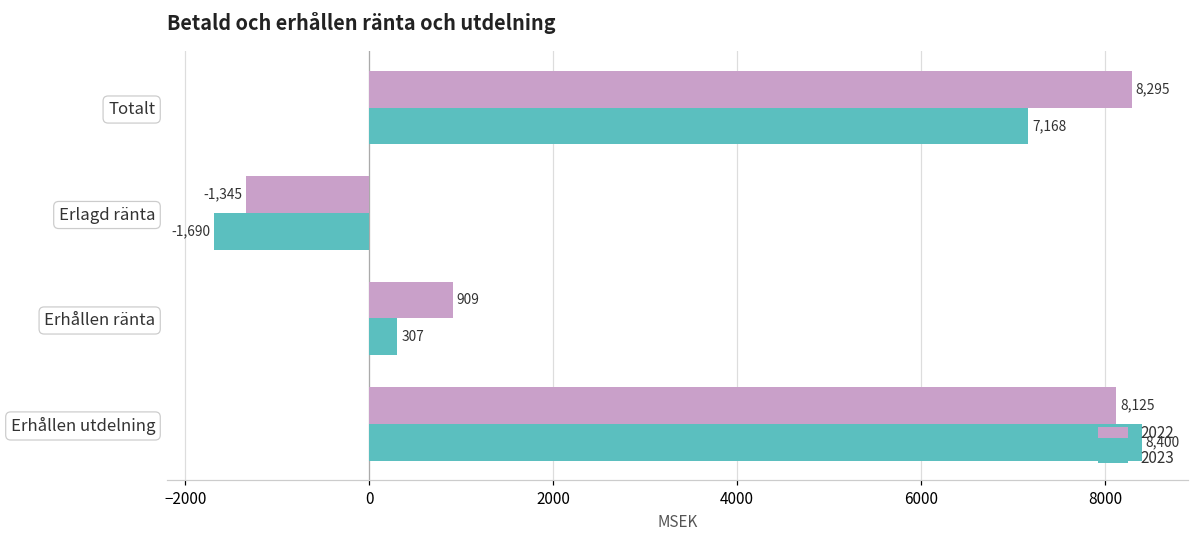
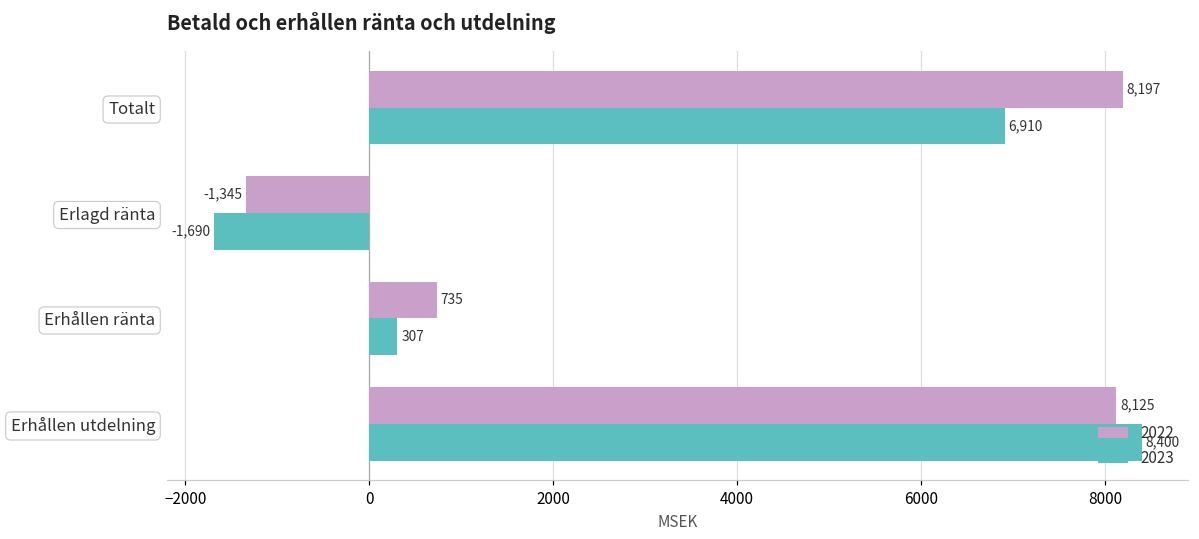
2022, Totalt: 8,295 -> 8,197
2023, Totalt: 7,168 -> 6,910
2022, Erhållen ränta: 909 -> 735
